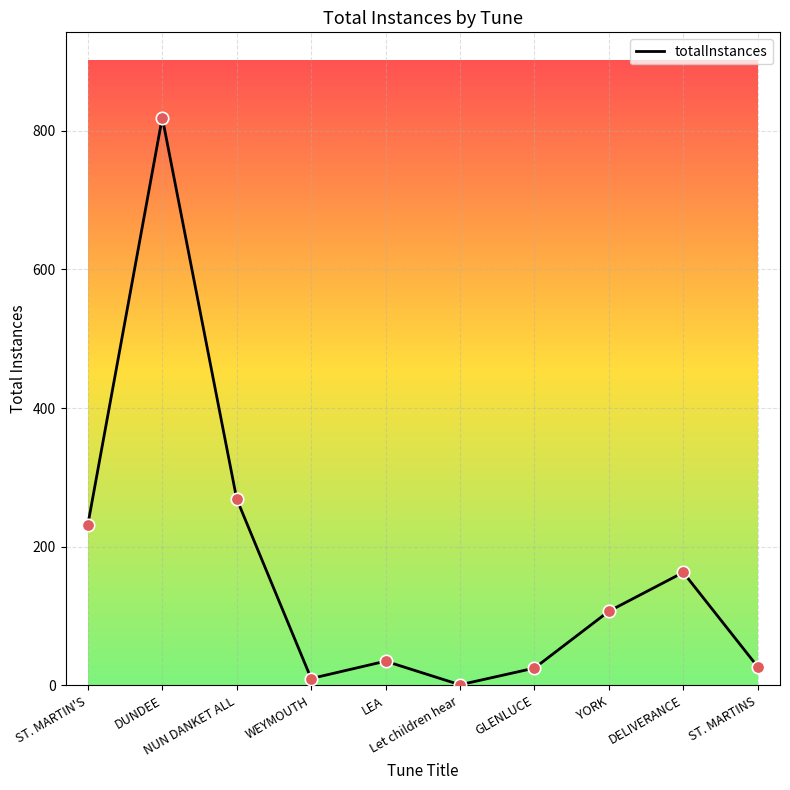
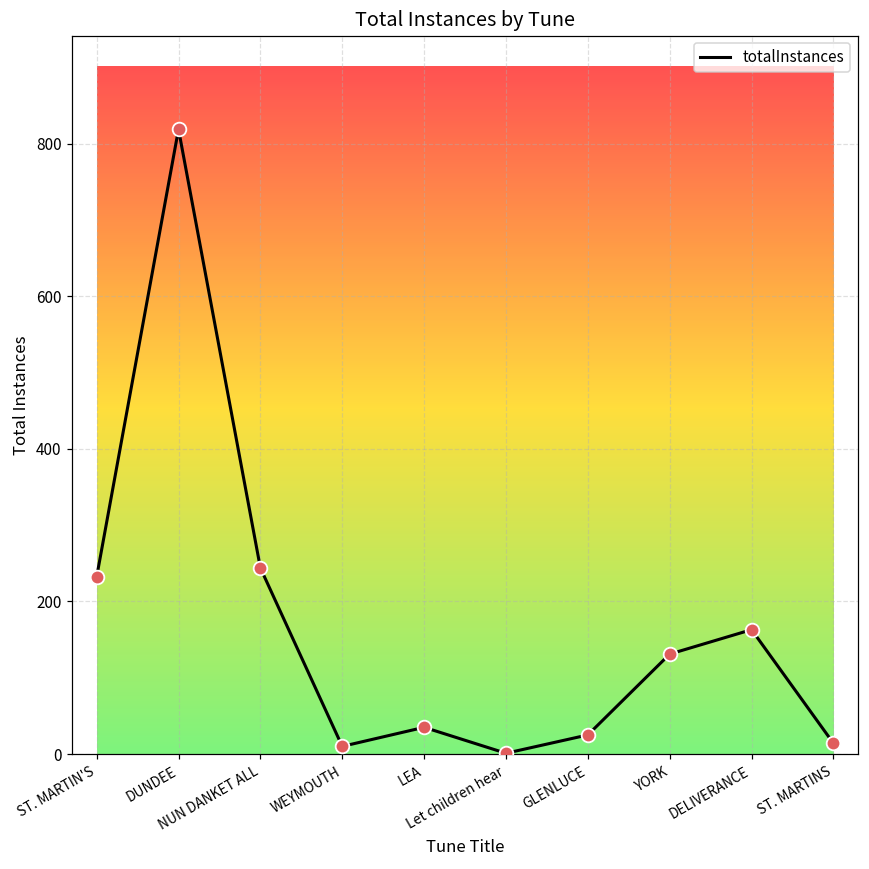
NUN DANKET ALL: 270 -> 240
YORK: 110 -> 130
ST. MARTINS: 30 -> 10
